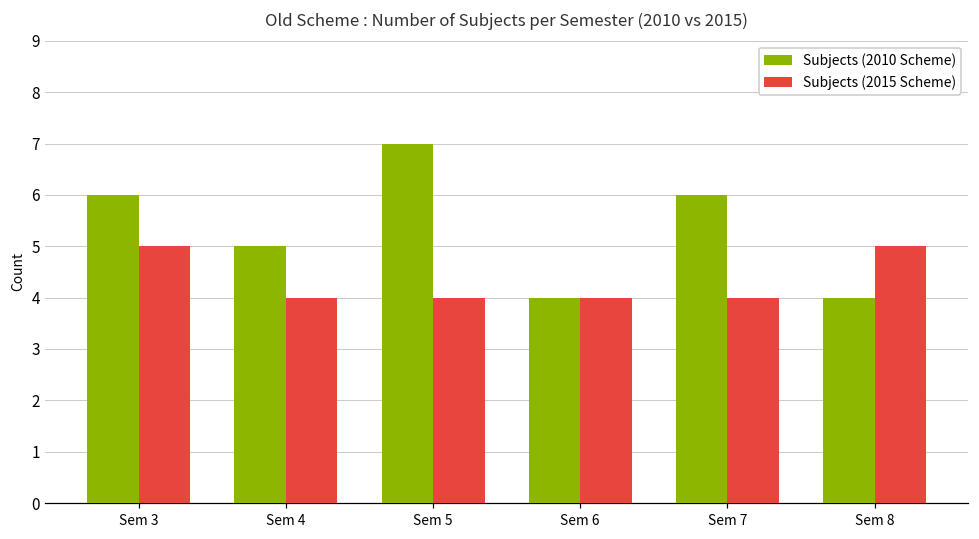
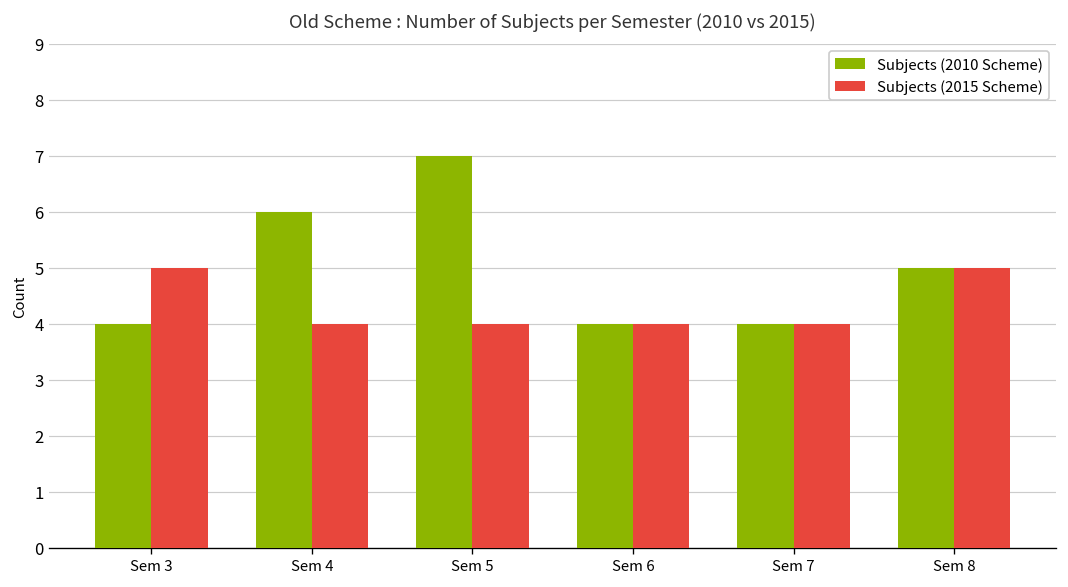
Subjects (2010 Scheme), Sem 3: 6 -> 4
Subjects (2010 Scheme), Sem 4: 5 -> 6
Subjects (2010 Scheme), Sem 7: 6 -> 4
Subjects (2010 Scheme), Sem 8: 4 -> 5
